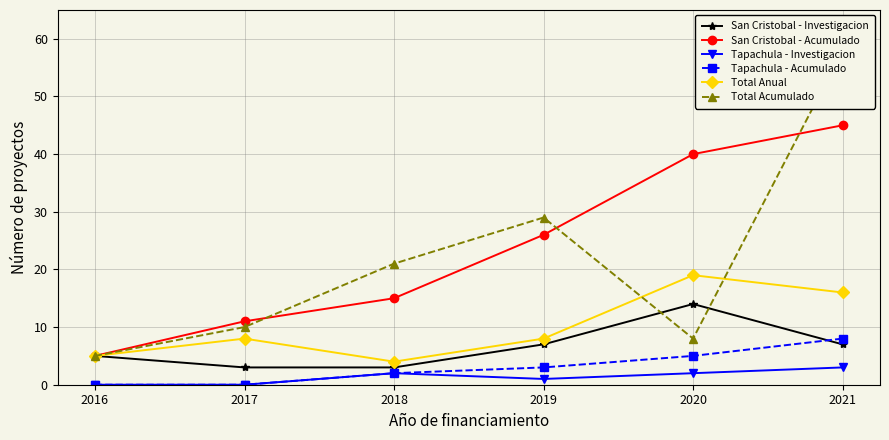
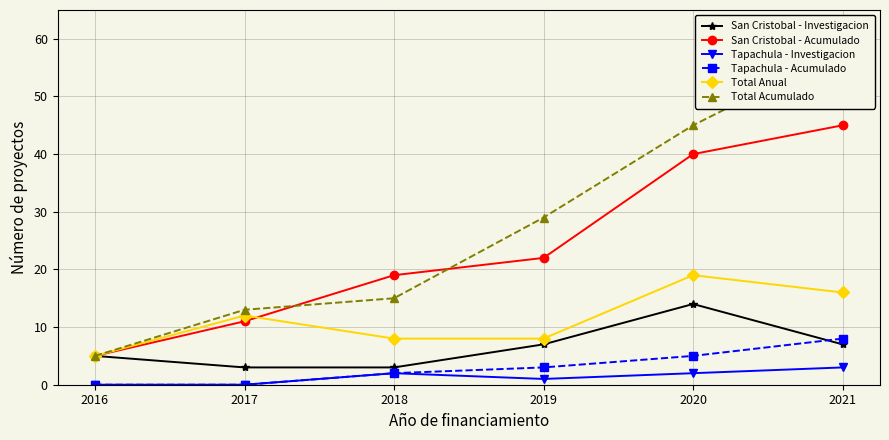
Total Anual, 2017: 8 -> 12
Total Acumulado, 2017: 10 -> 13
San Cristobal - Acumulado, 2018: 15 -> 19
Total Anual, 2018: 4 -> 8
Total Acumulado, 2018: 21 -> 15
San Cristobal - Acumulado, 2019: 26 -> 22
Total Acumulado, 2020: 8 -> 45
